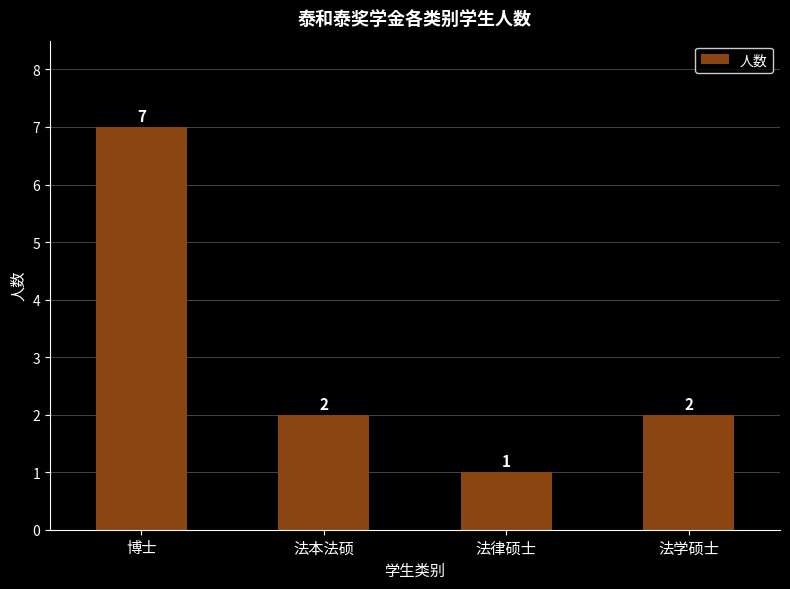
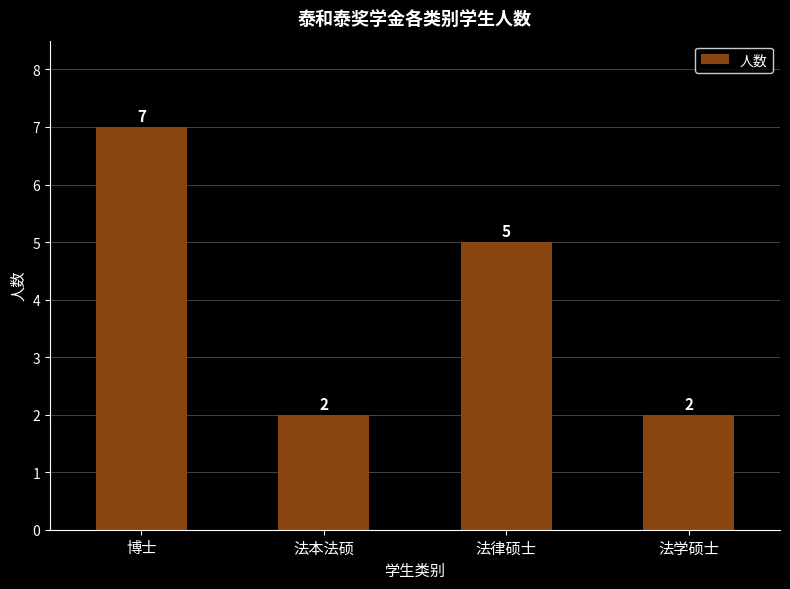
法律硕士: 1 -> 5
